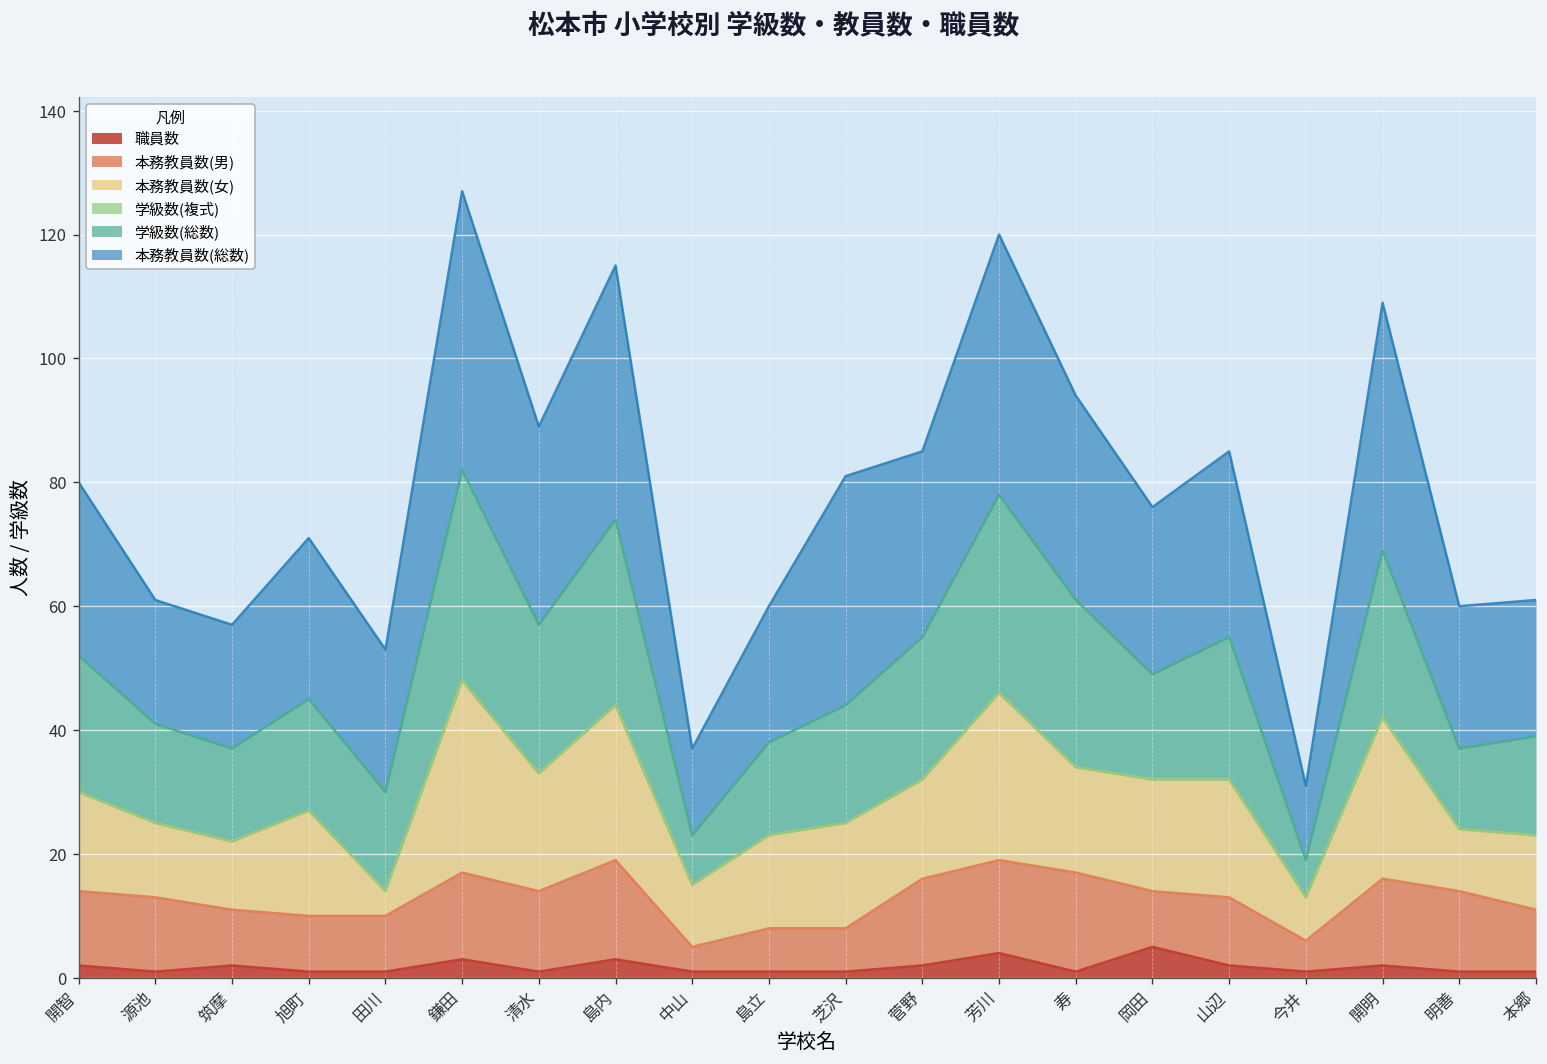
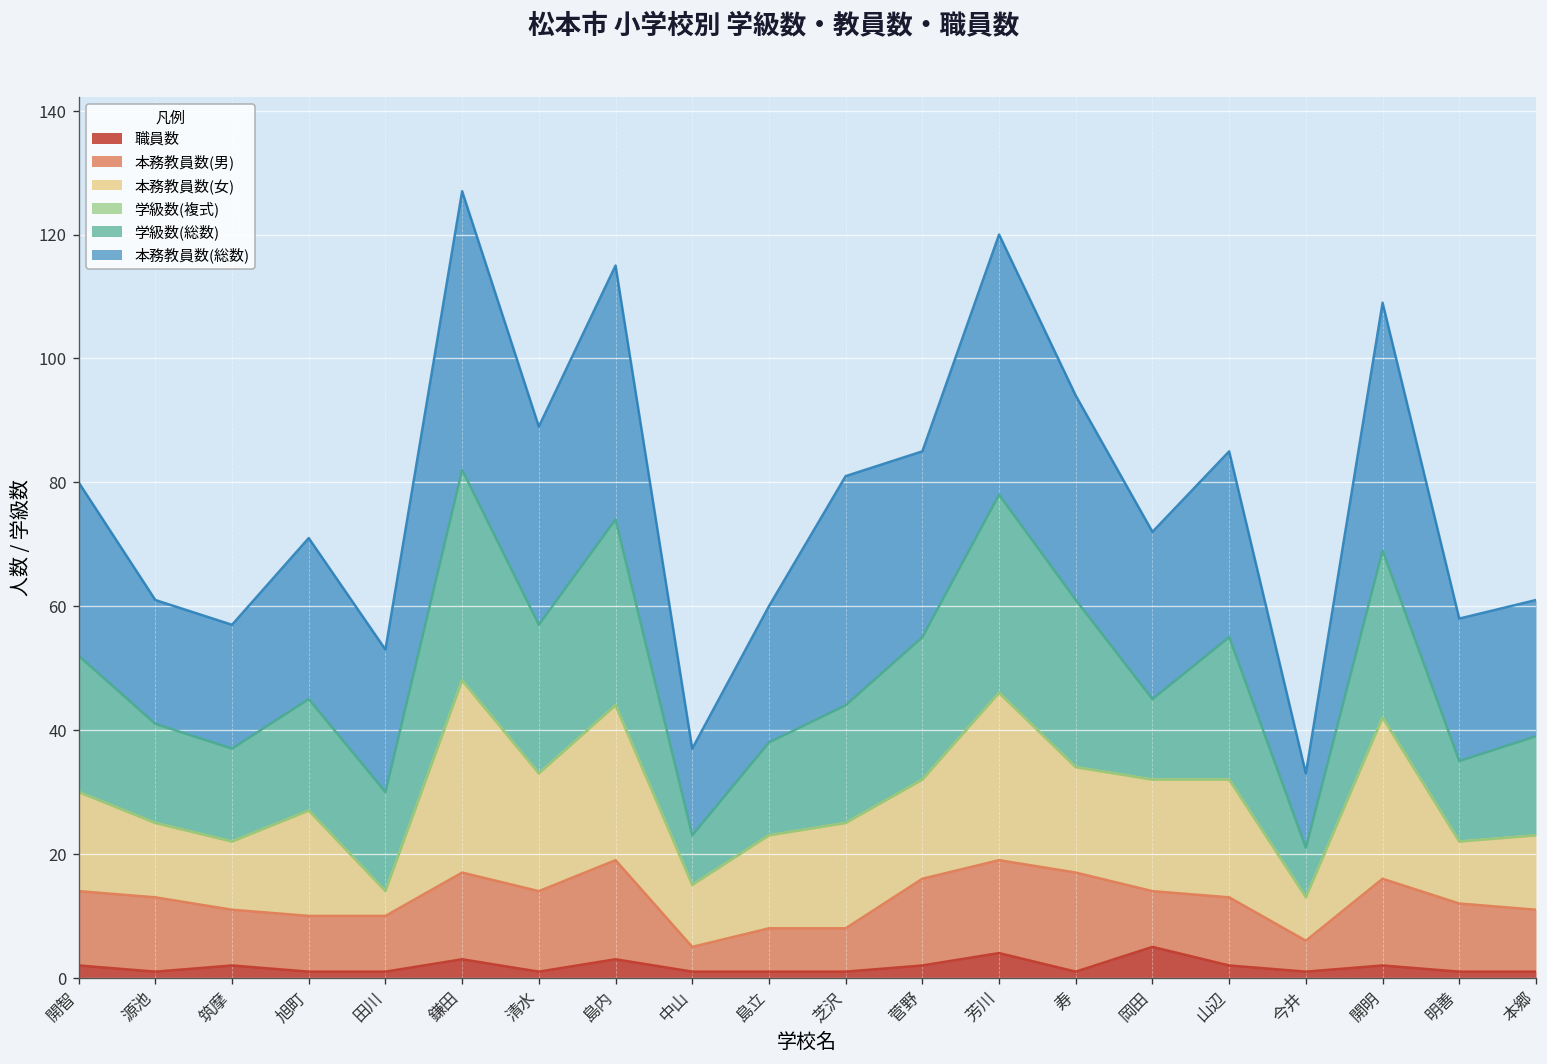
学級数(総数), 岡田: 17 -> 13
学級数(総数), 今井: 6 -> 8
本務教員数(男), 明善: 13 -> 11
